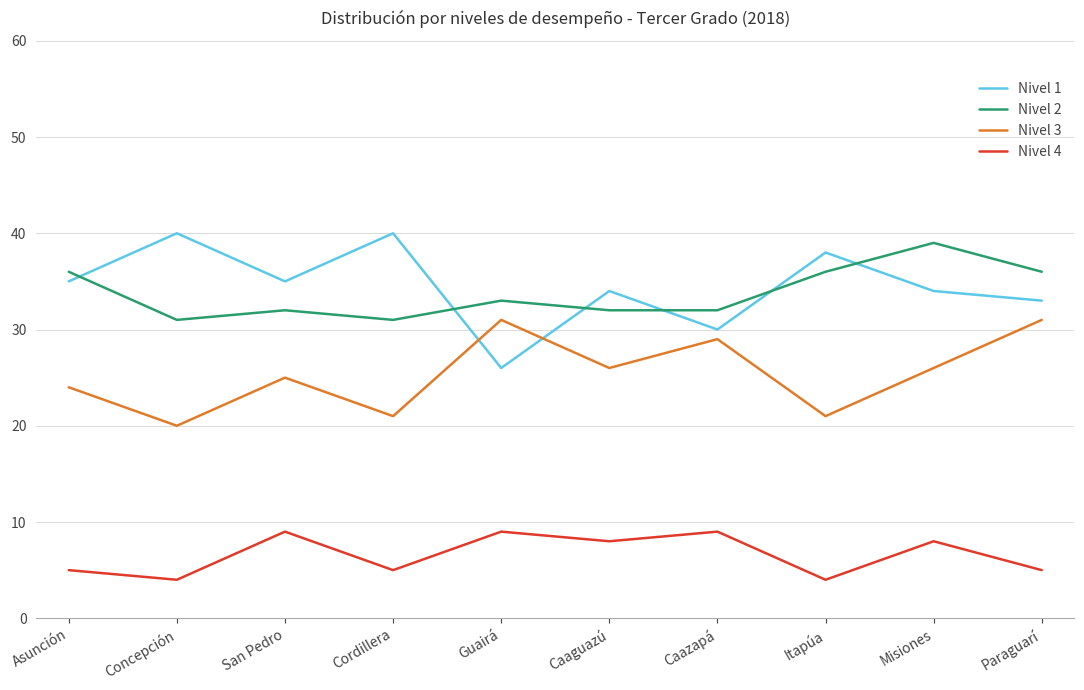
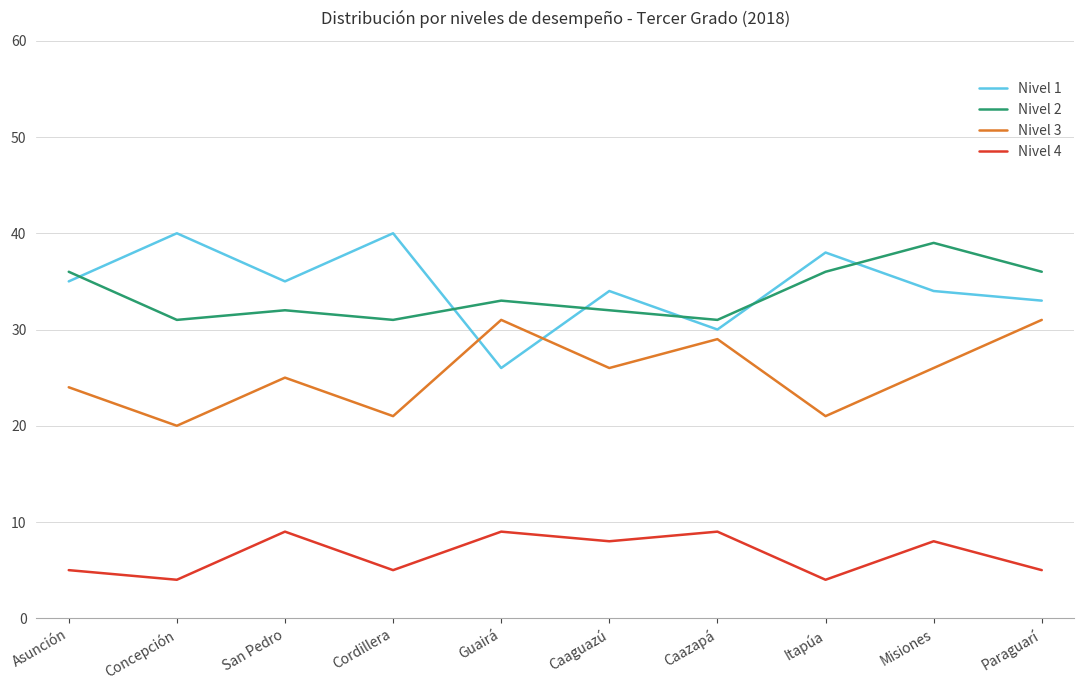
Nivel 2, Caazapá: 32 -> 31
